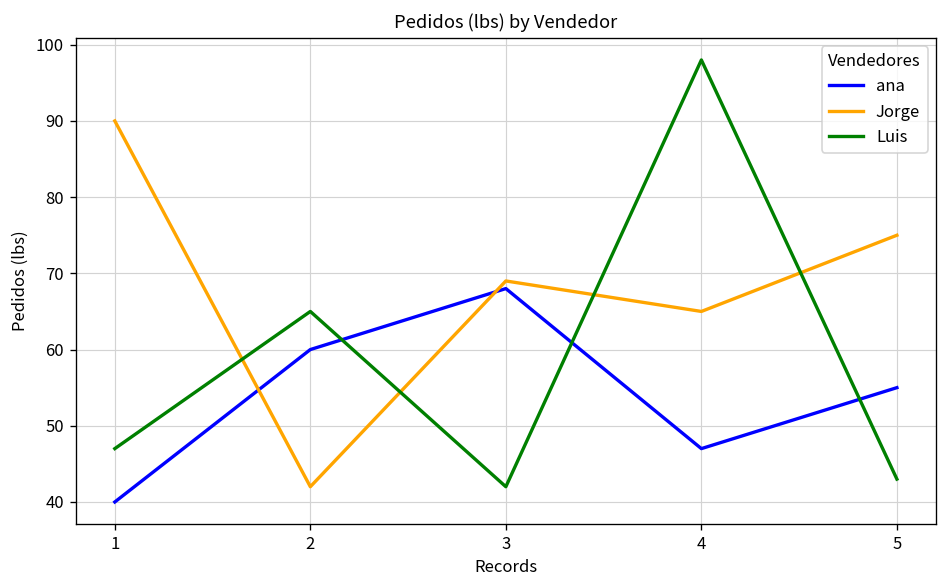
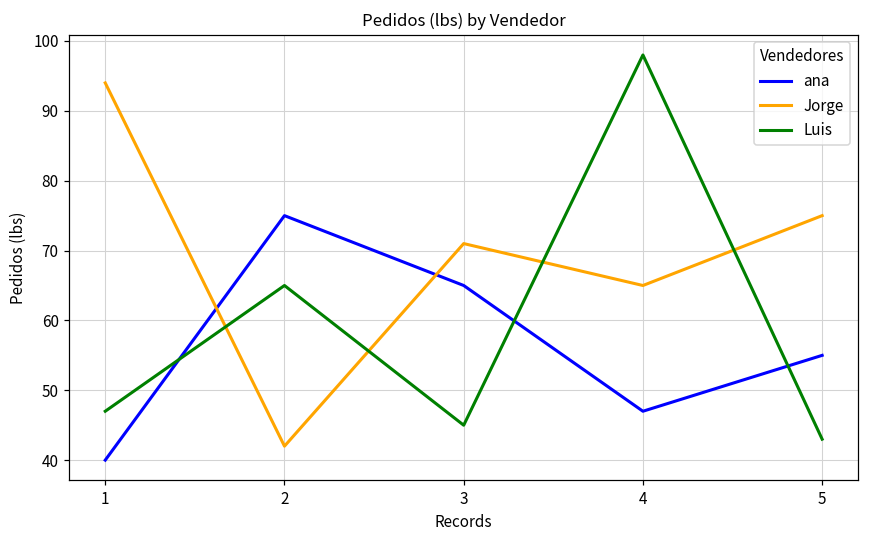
Jorge, 1: 90 -> 94
ana, 2: 60 -> 75
ana, 3: 68 -> 65
Jorge, 3: 69 -> 71
Luis, 3: 42 -> 45
